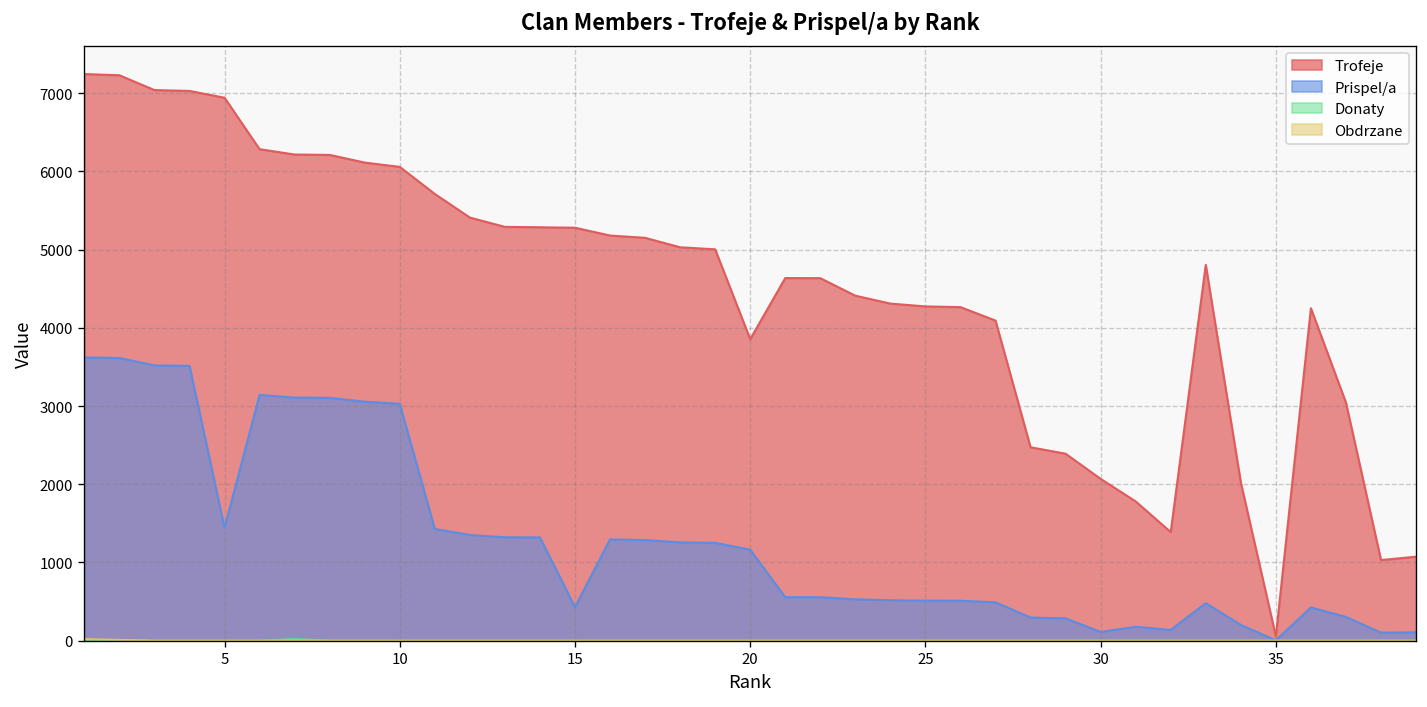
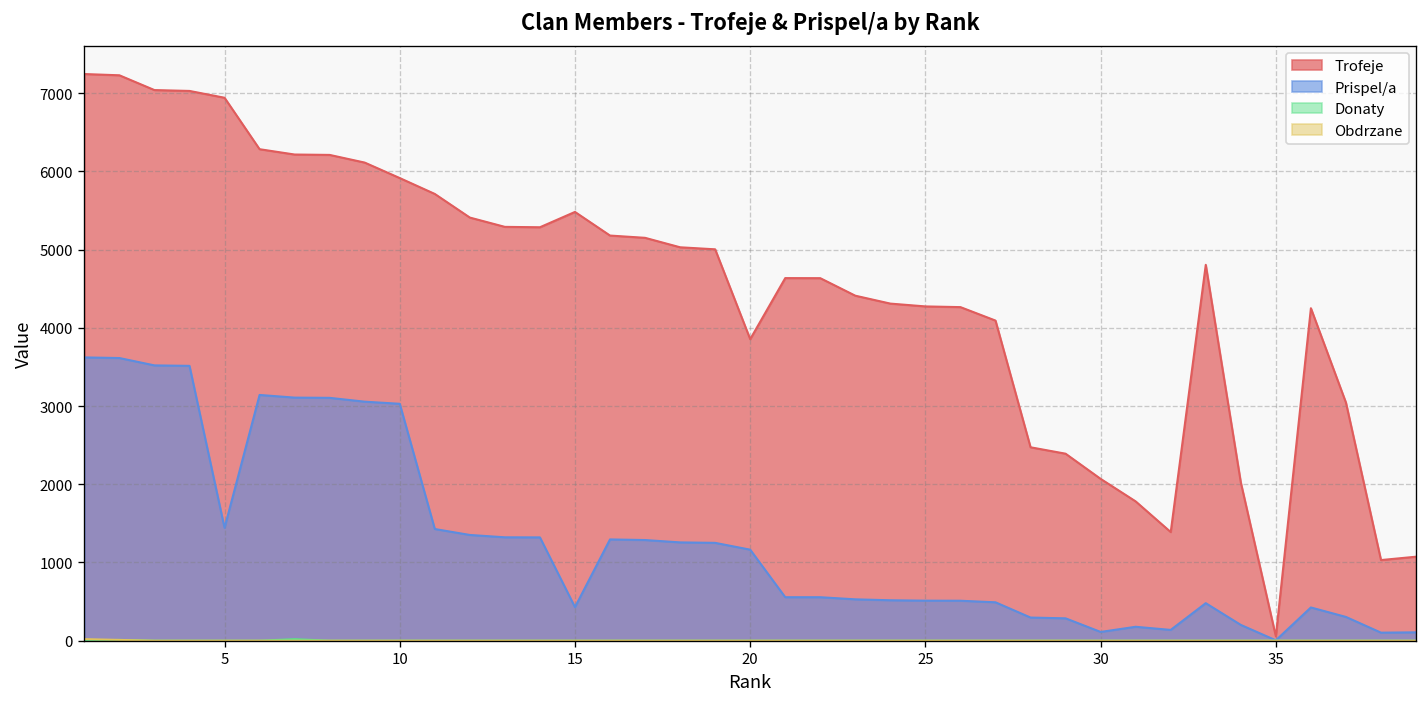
Trofeje, 10: 6100 -> 5900
Trofeje, 15: 5300 -> 5500
